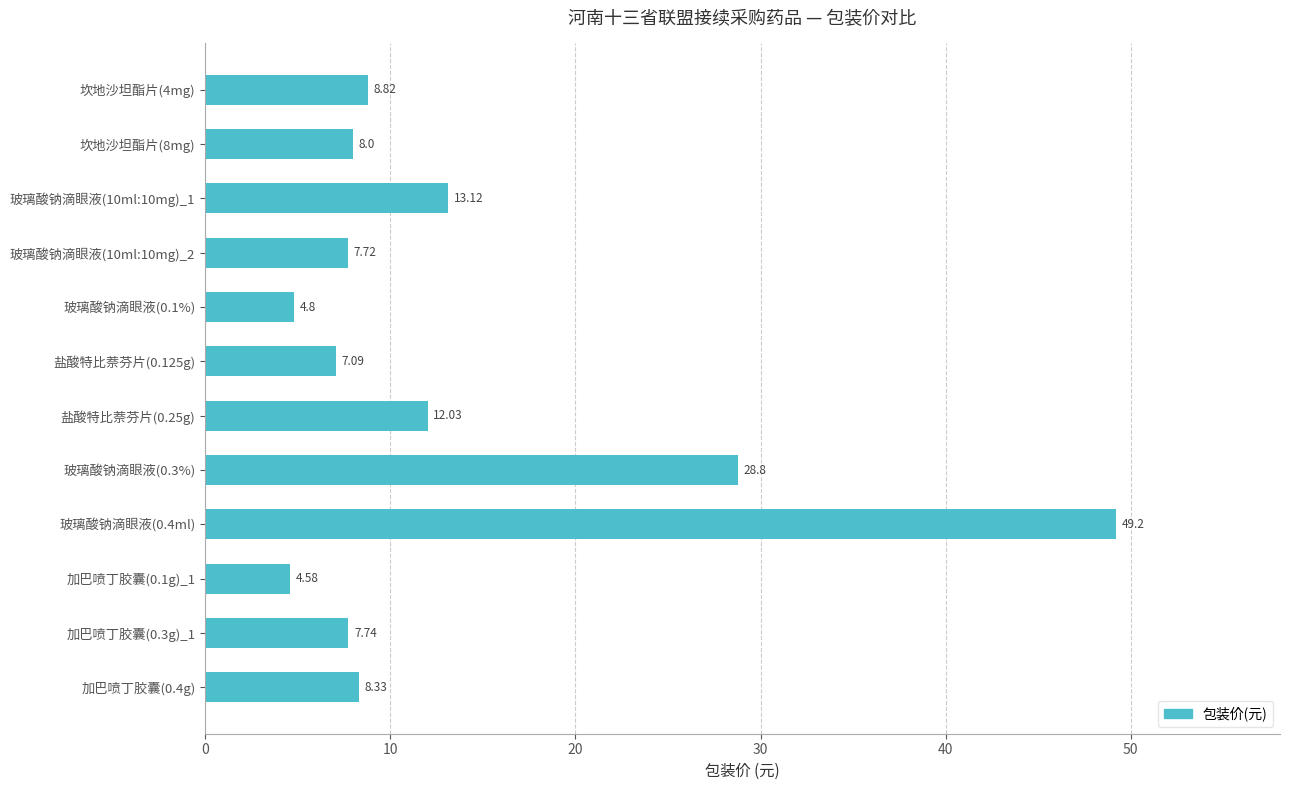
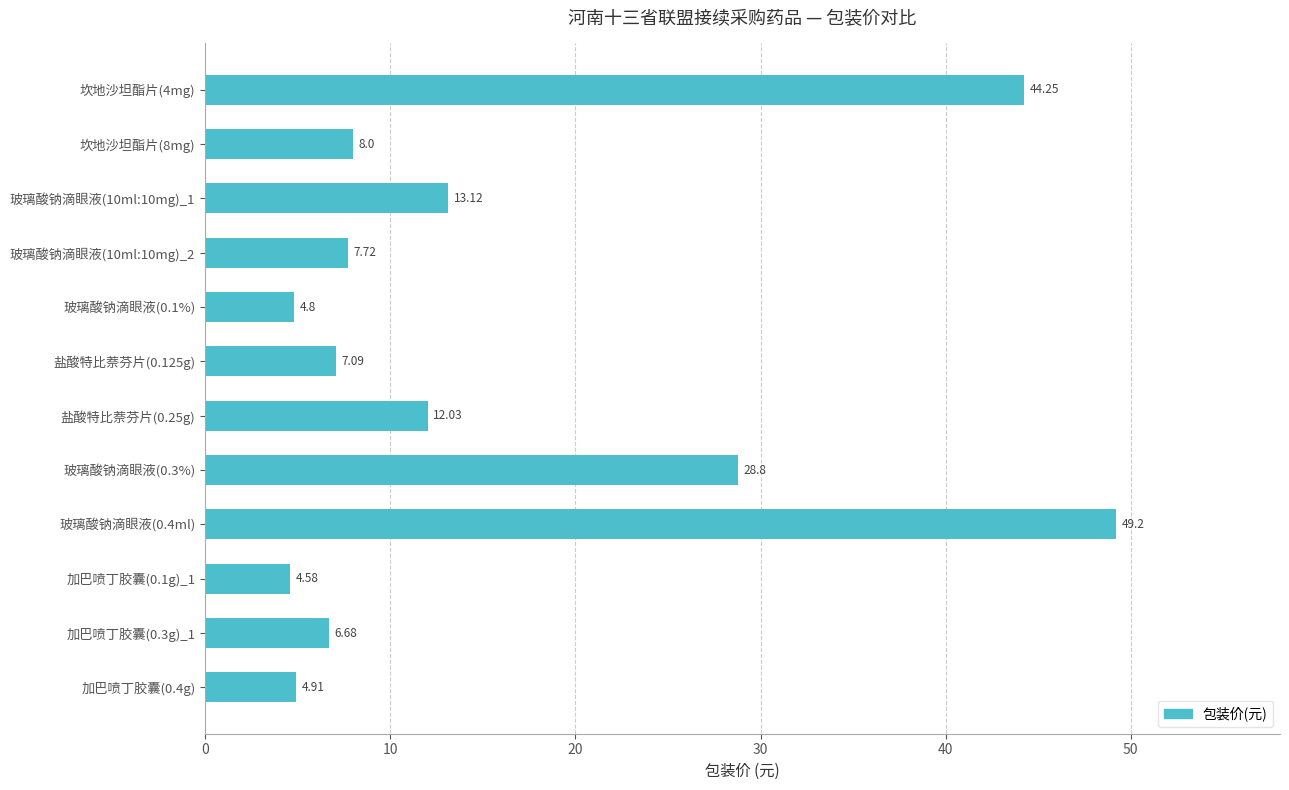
坎地沙坦酯片(4mg): 8.82 -> 44.25
加巴喷丁胶囊(0.3g)_1: 7.74 -> 6.68
加巴喷丁胶囊(0.4g): 8.33 -> 4.91
